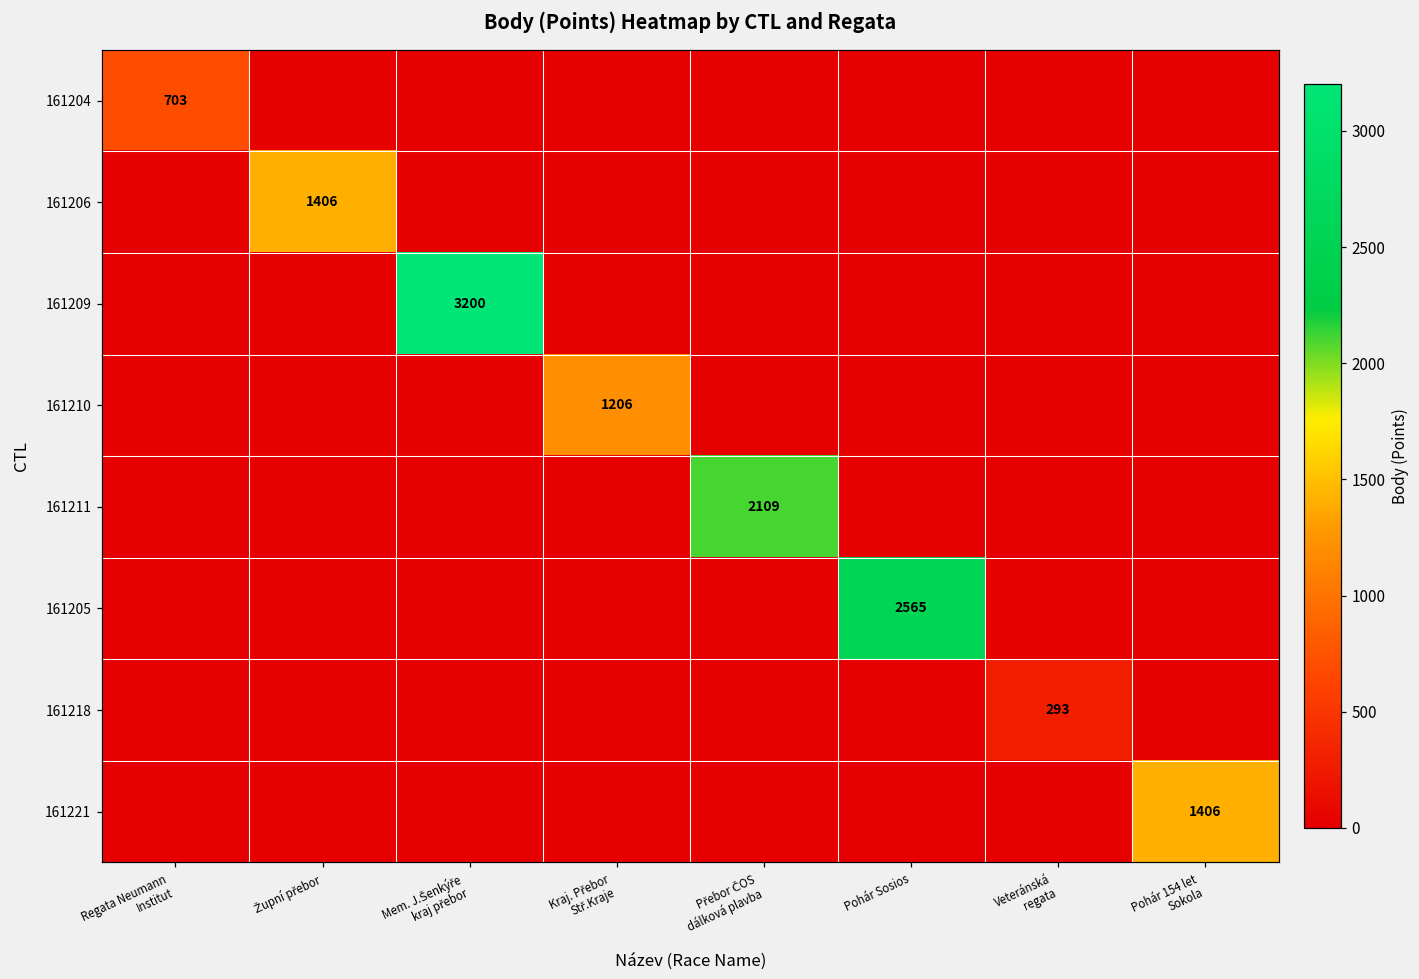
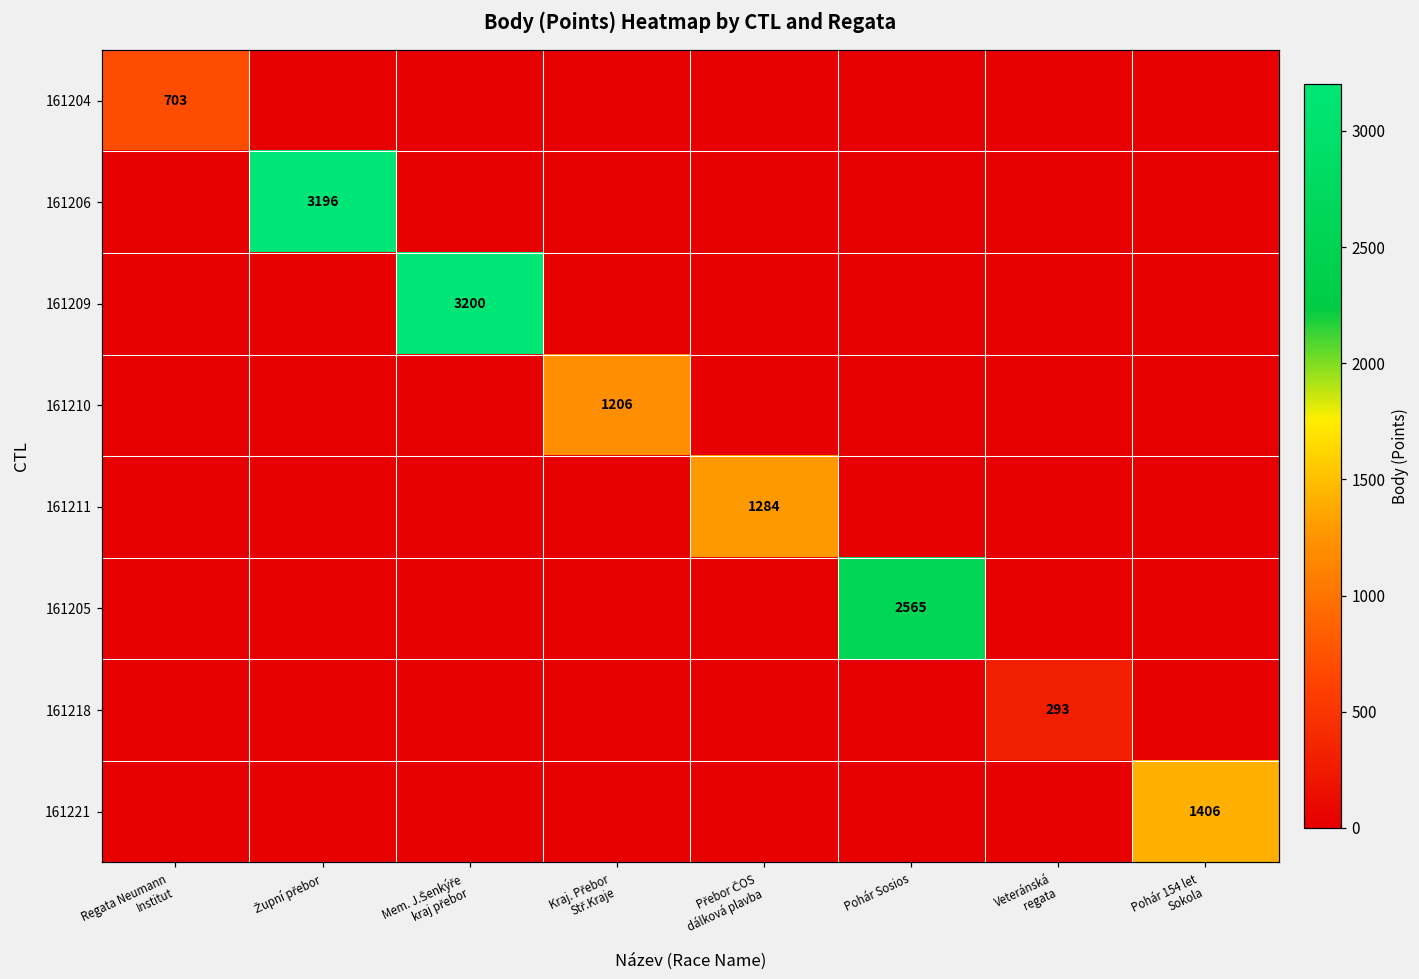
161206, Župní přebor: 1406 -> 3196
161211, Přebor ČOS dálková plavba: 2109 -> 1284
